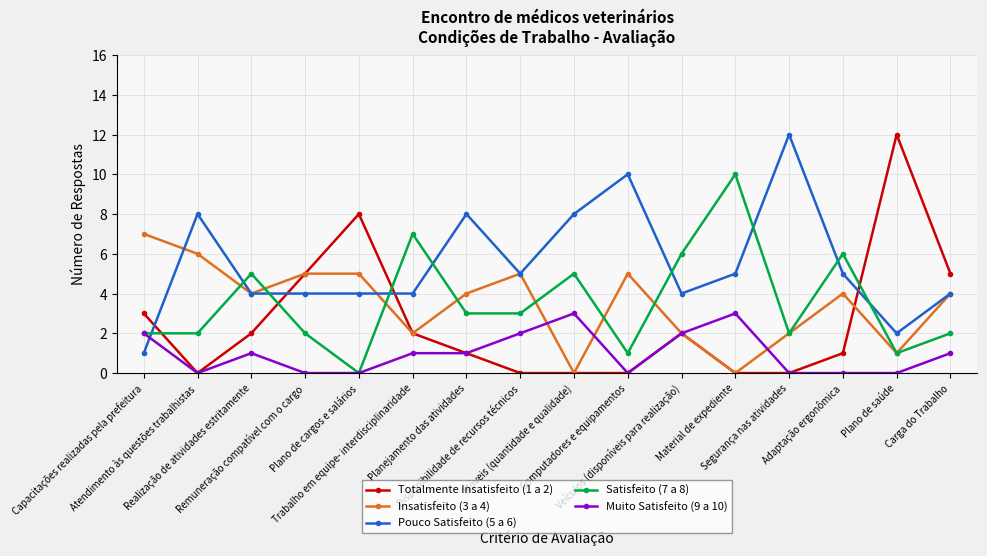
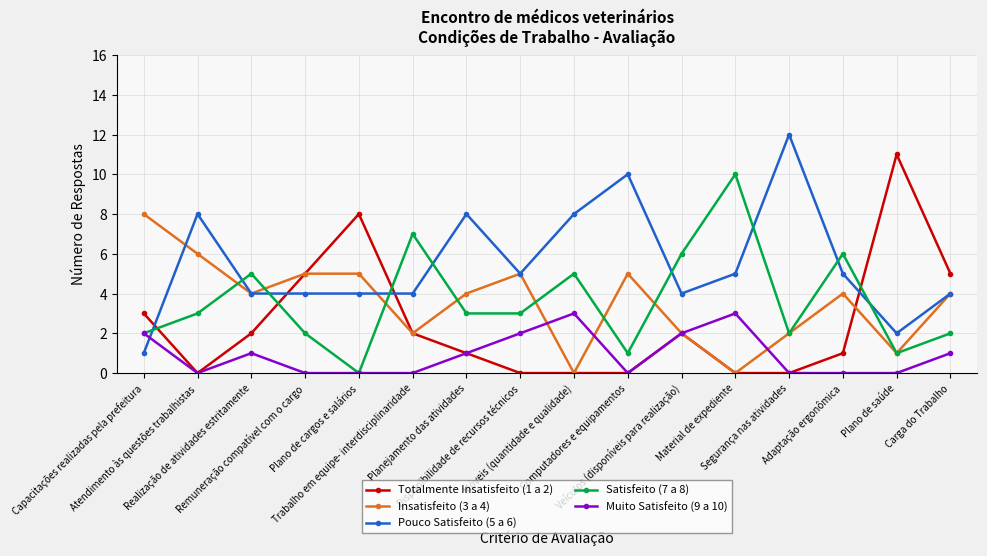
Insatisfeito (3 a 4), Capacitações realizadas pela prefeitura: 7 -> 8
Satisfeito (7 a 8), Atendimento às questões trabalhistas: 2 -> 3
Muito Satisfeito (9 a 10), Trabalho em equipe- interdisciplinaridade: 1 -> 0
Totalmente Insatisfeito (1 a 2), Plano de saúde: 12 -> 11
